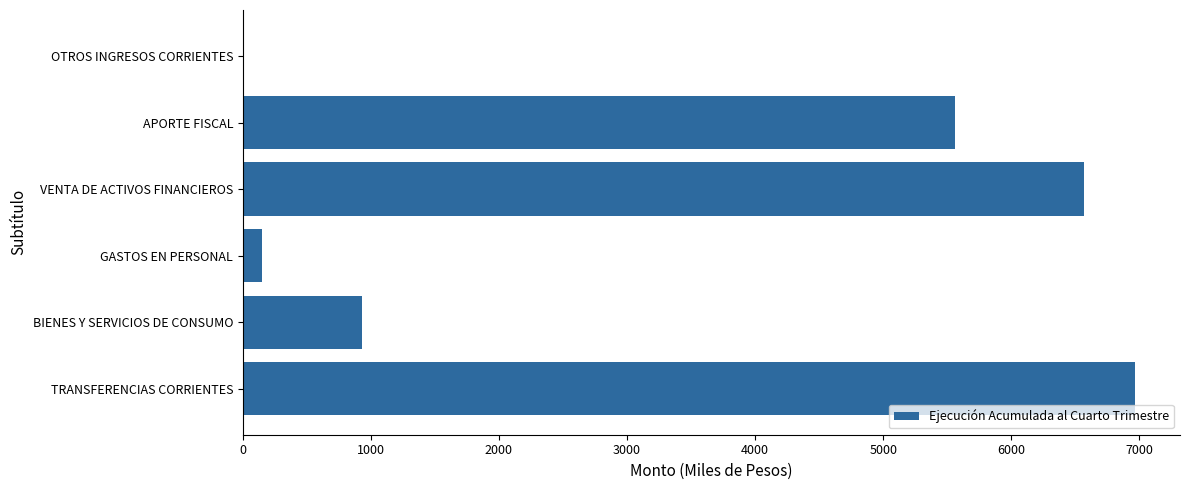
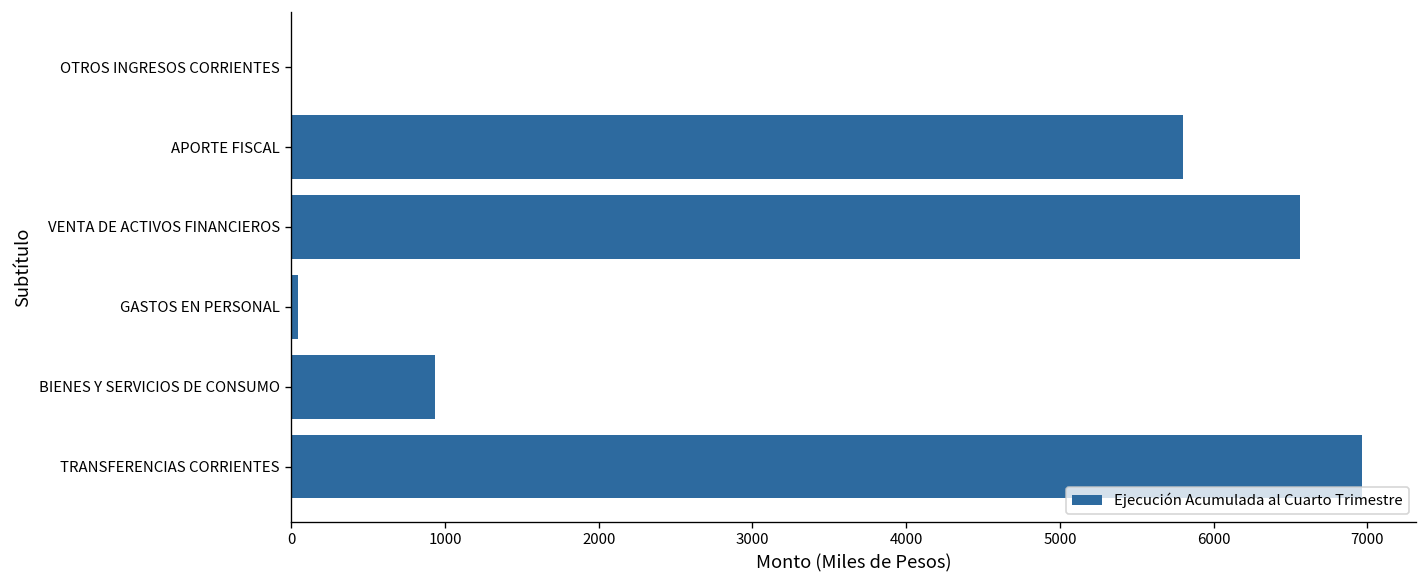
APORTE FISCAL: 5560 -> 5800
GASTOS EN PERSONAL: 150 -> 50
